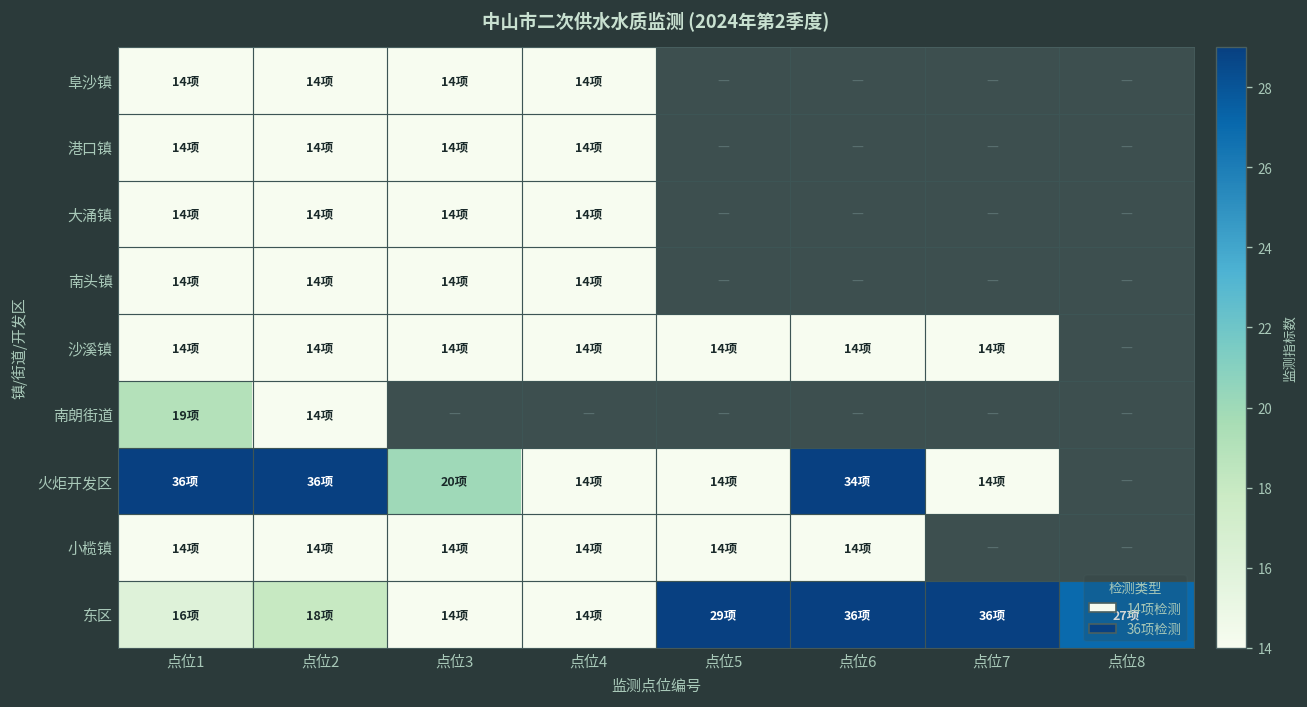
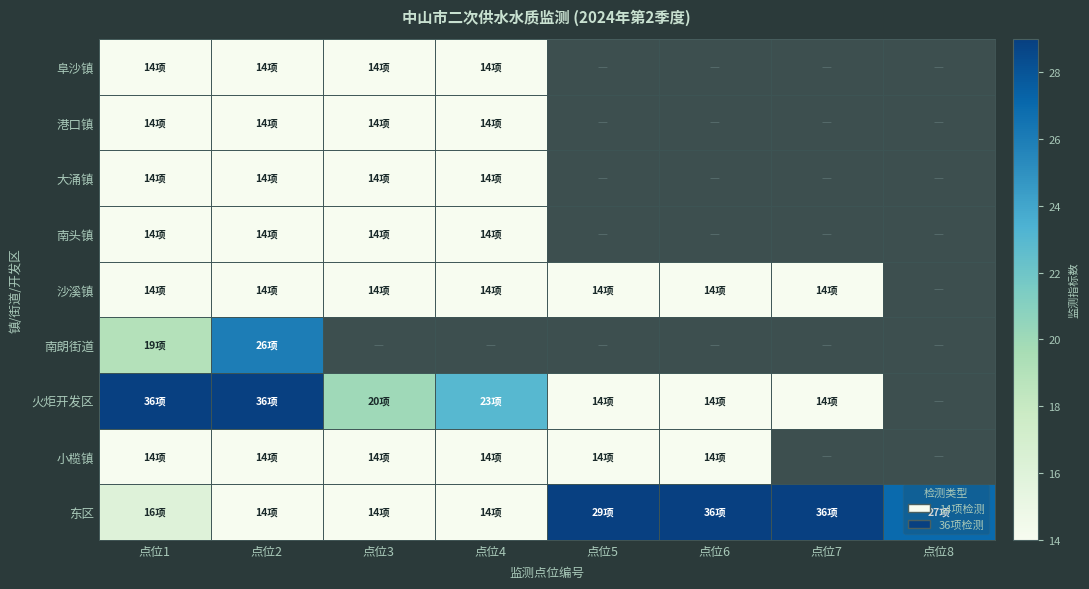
南朗街道, 点位2: 14项 -> 26项
火炬开发区, 点位4: 14项 -> 23项
火炬开发区, 点位6: 34项 -> 14项
东区, 点位2: 18项 -> 14项
